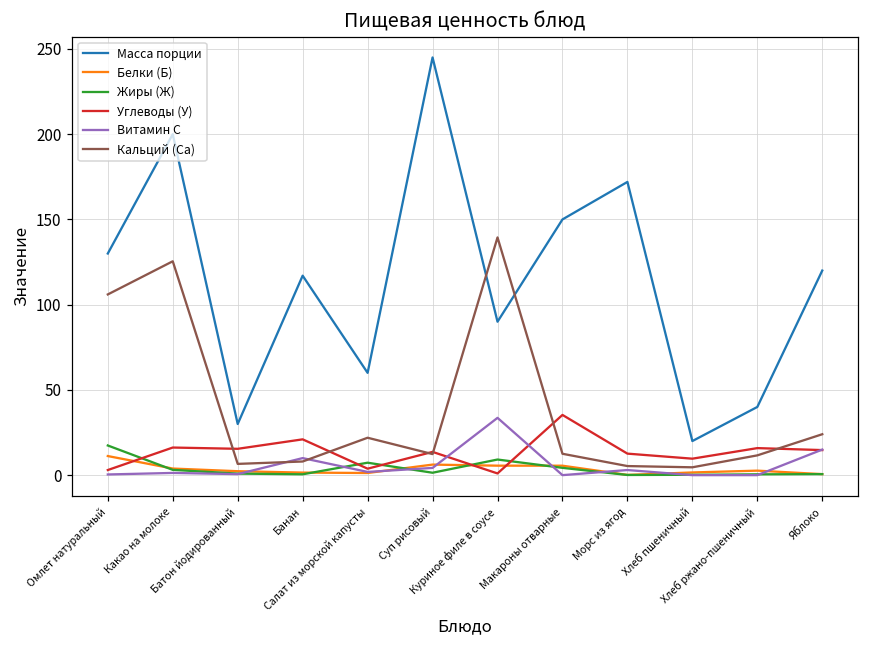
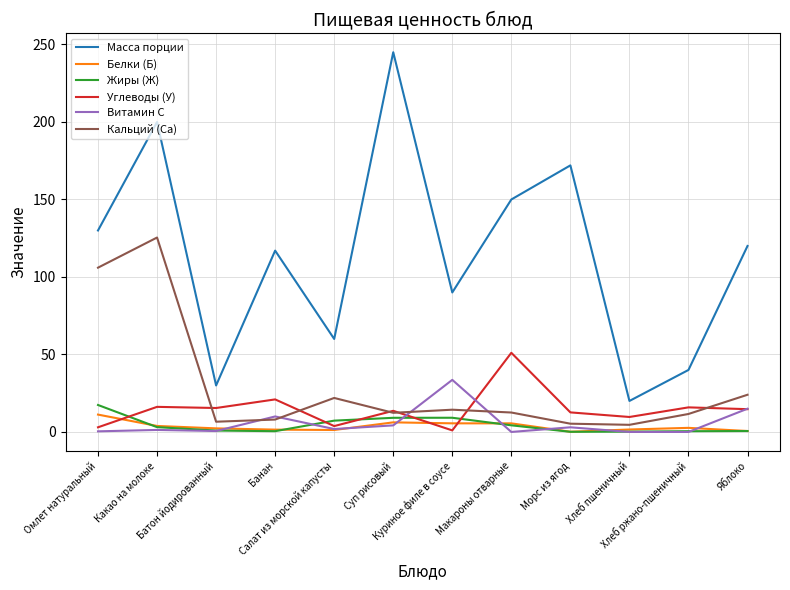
Жиры (Ж), Суп рисовый: 1 -> 9
Кальций (Ca), Куриное филе в соусе: 139 -> 14
Углеводы (У), Макароны отварные: 35 -> 51
